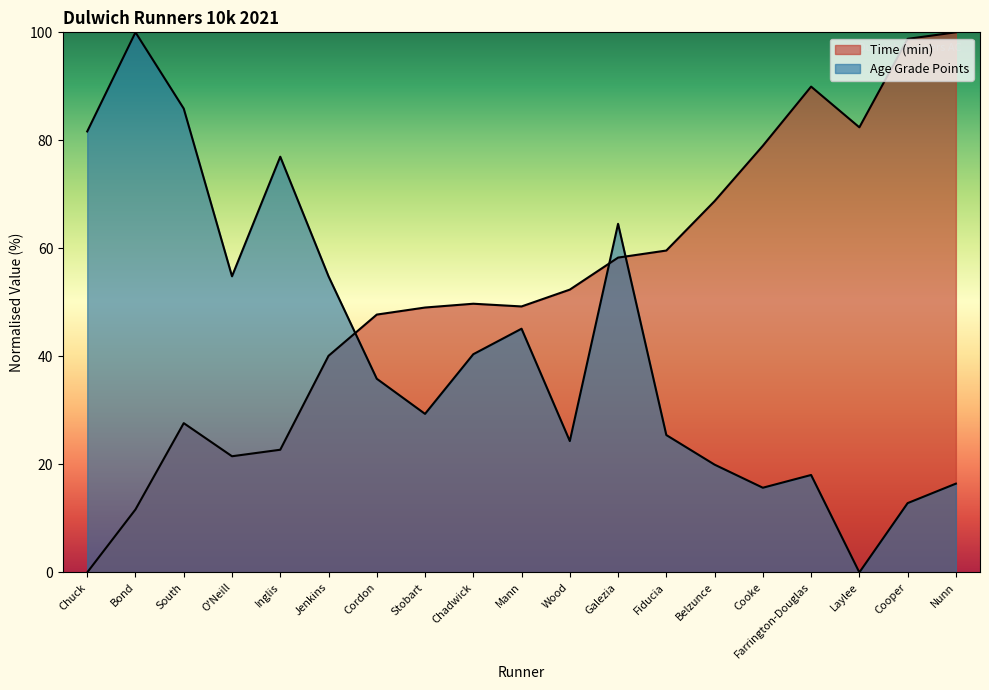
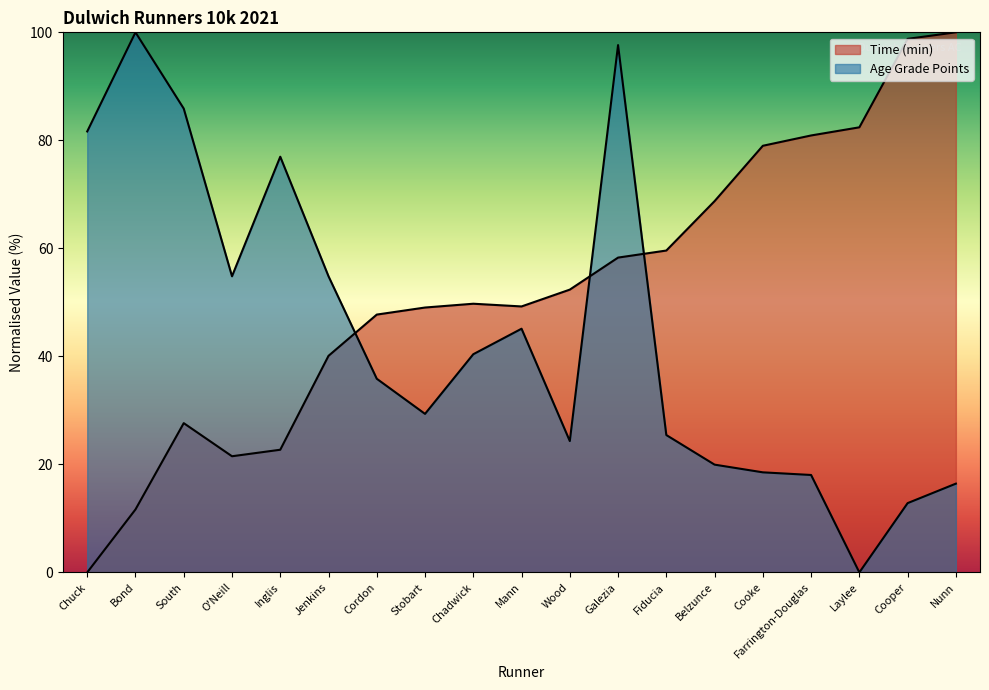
Age Grade Points, Galezia: 65 -> 98
Age Grade Points, Cooke: 16 -> 19
Time (min), Farrington-Douglas: 90 -> 81
